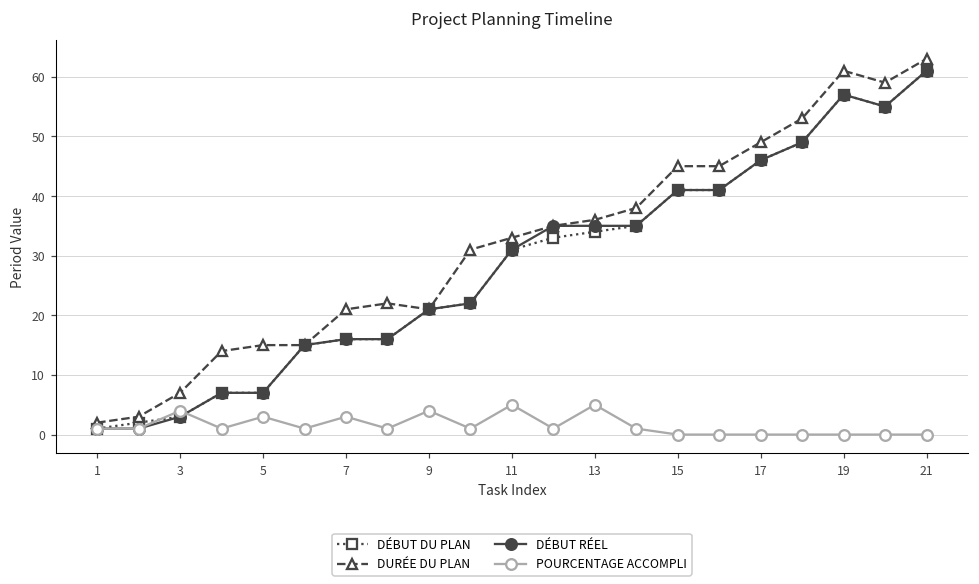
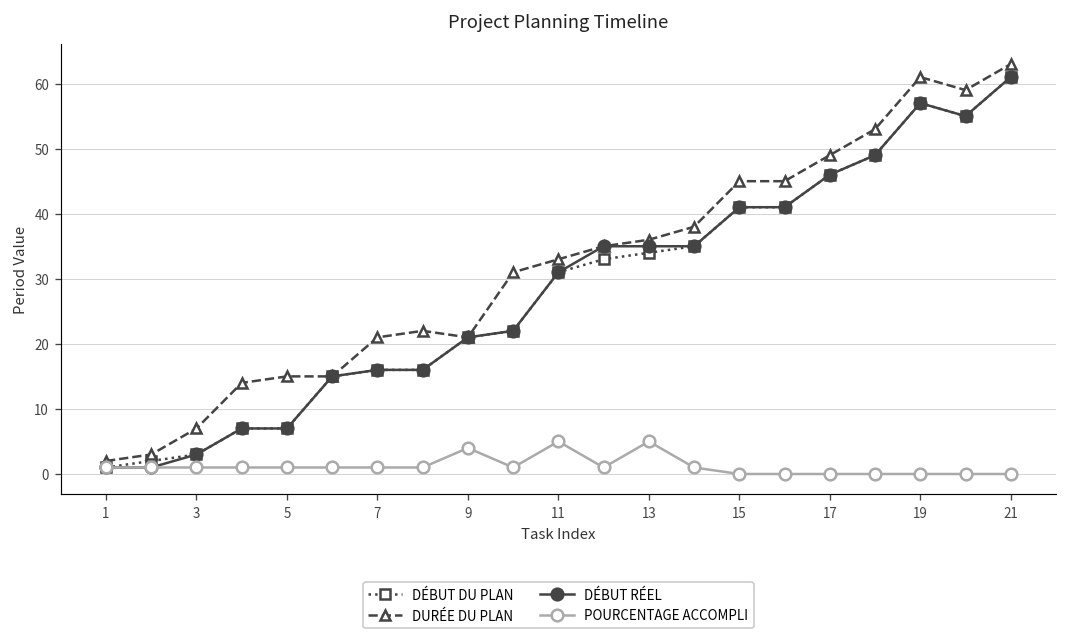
POURCENTAGE ACCOMPLI, 3: 4 -> 1
POURCENTAGE ACCOMPLI, 5: 3 -> 1
POURCENTAGE ACCOMPLI, 7: 3 -> 1
